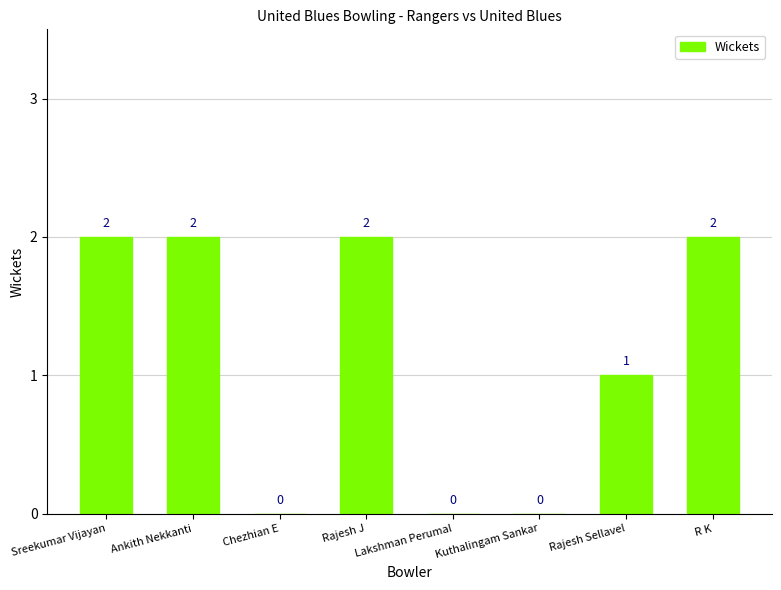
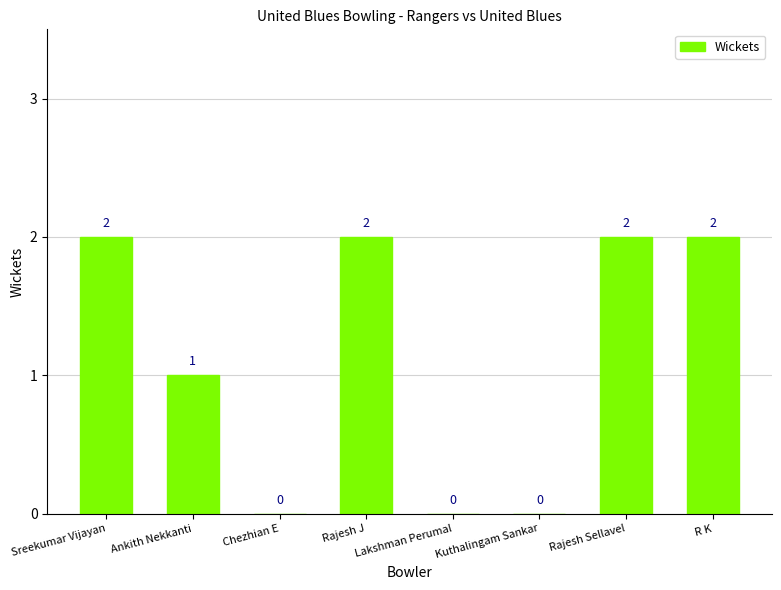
Ankith Nekkanti: 2 -> 1
Rajesh Sellavel: 1 -> 2
